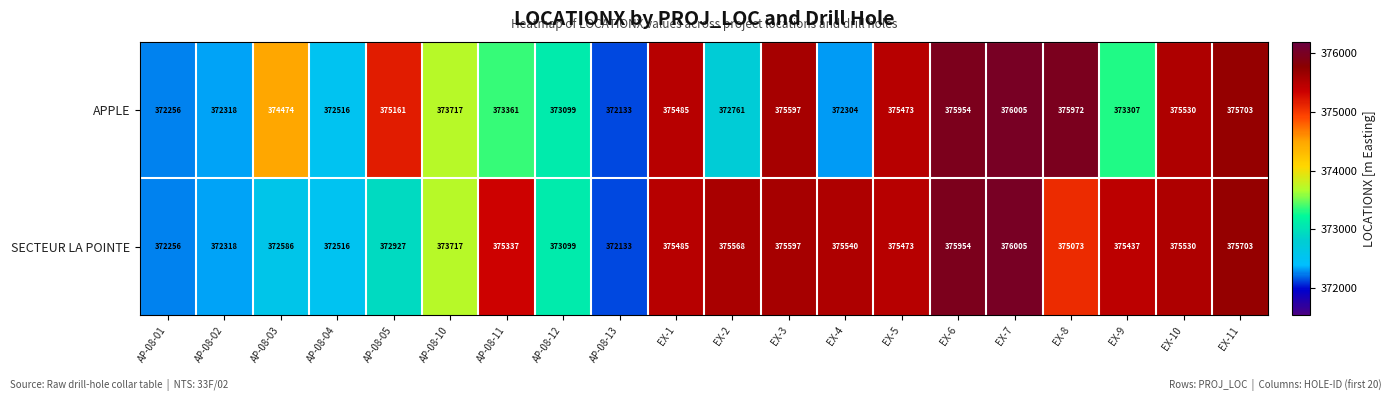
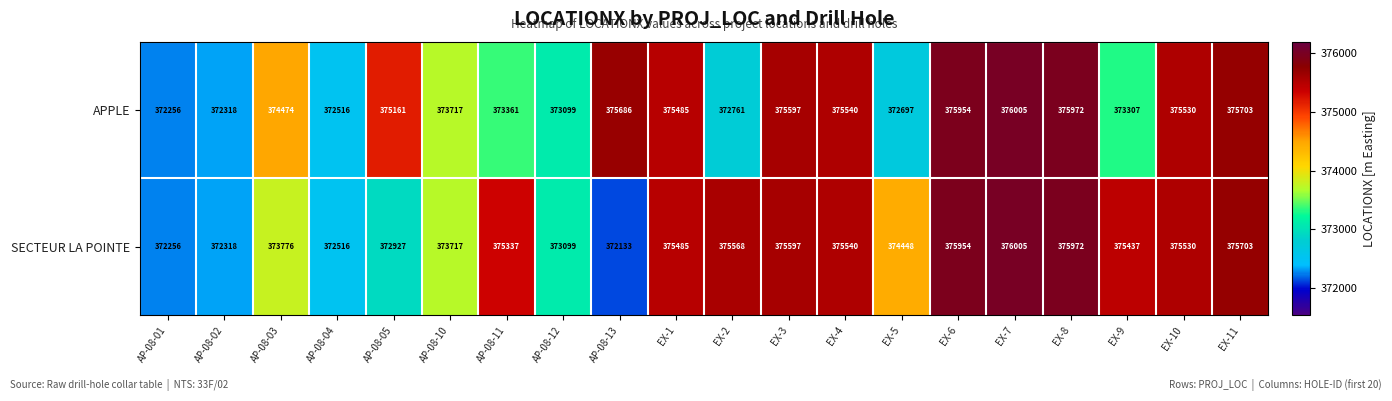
APPLE, AP-08-13: 372133 -> 375686
APPLE, EX-4: 372304 -> 375540
APPLE, EX-5: 375473 -> 372697
SECTEUR LA POINTE, AP-08-03: 372586 -> 373776
SECTEUR LA POINTE, EX-5: 375473 -> 374448
SECTEUR LA POINTE, EX-8: 375073 -> 375972
